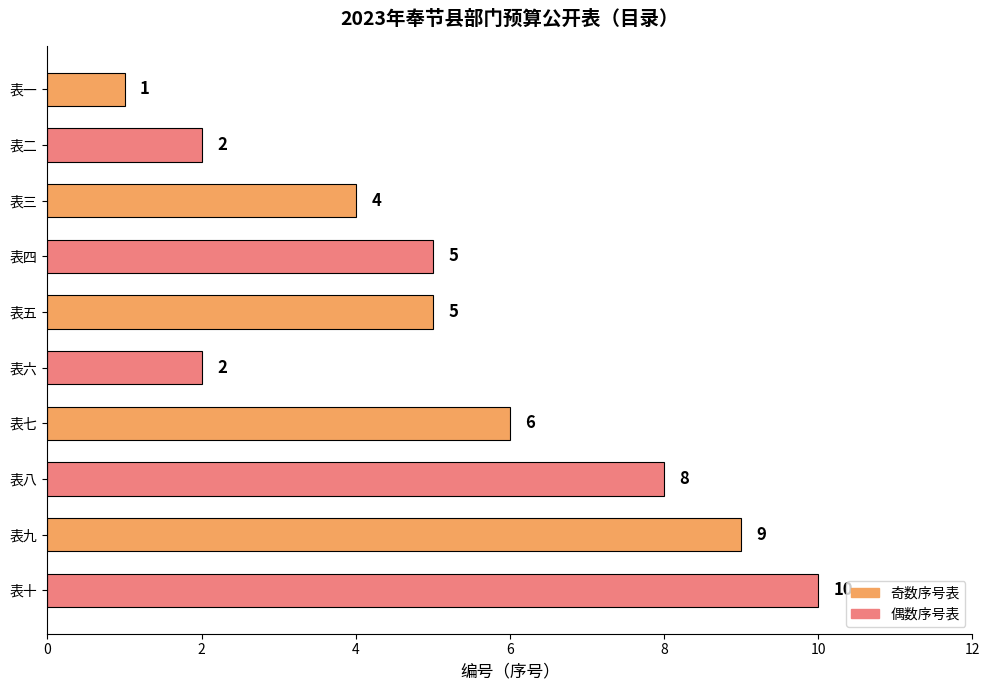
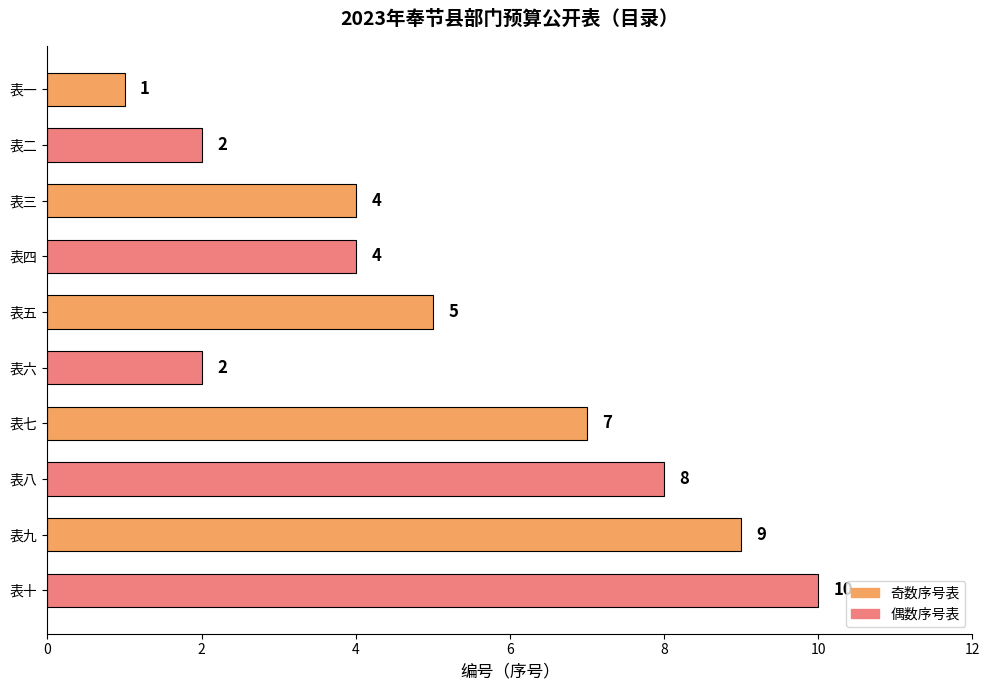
表四: 5 -> 4
表七: 6 -> 7
